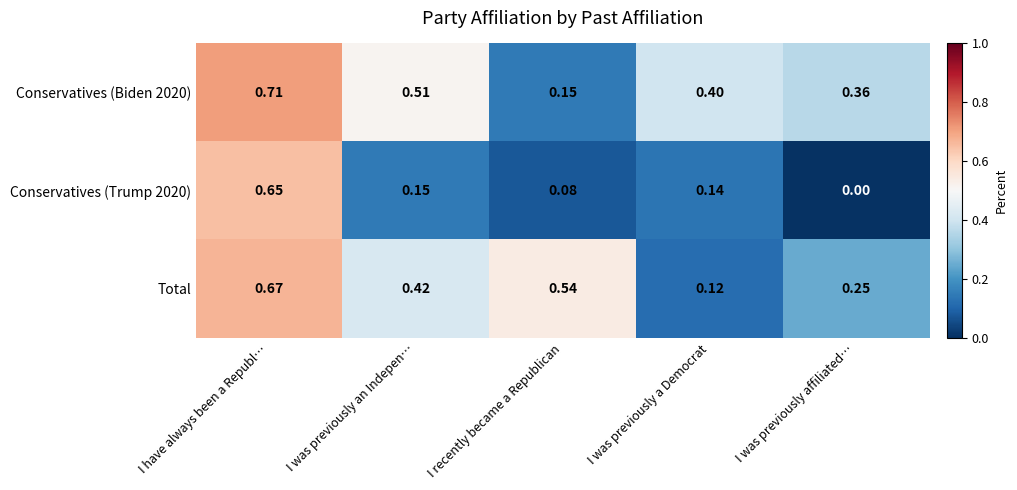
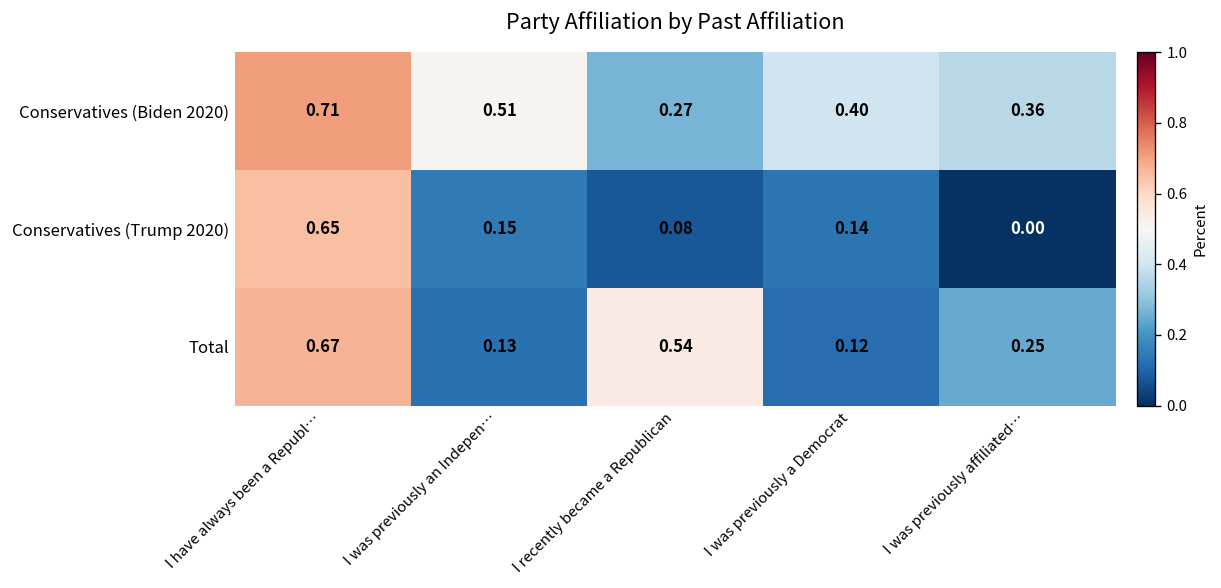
Conservatives (Biden 2020), I recently became a Republican: 0.15 -> 0.27
Total, I was previously an Indepen…: 0.42 -> 0.13
